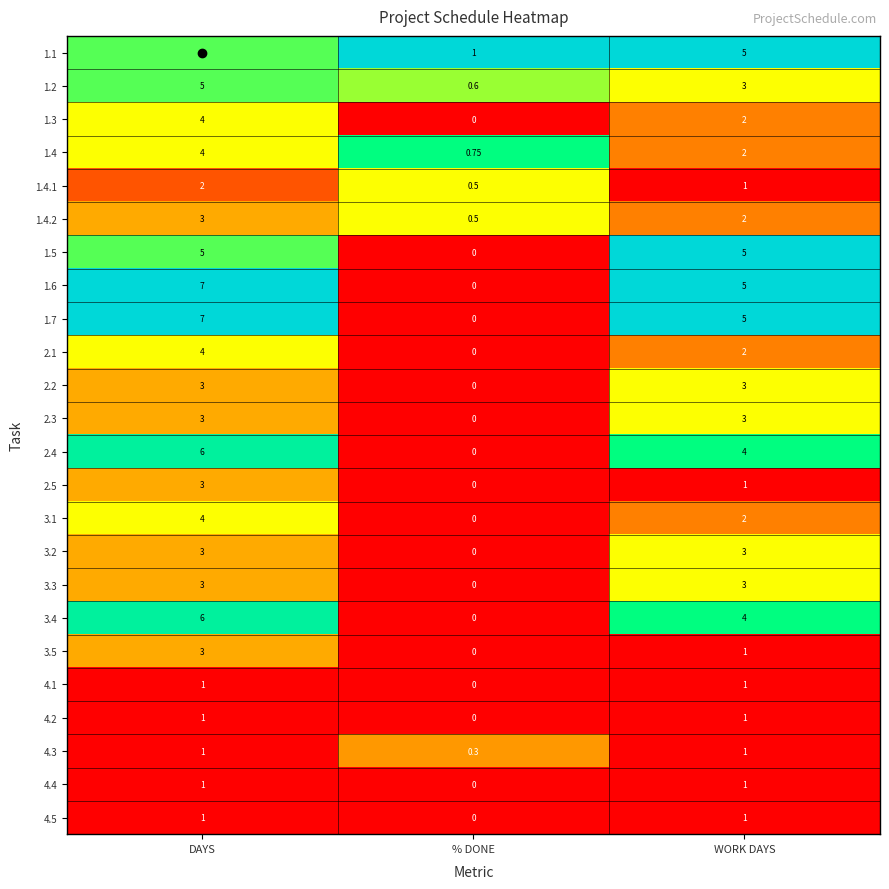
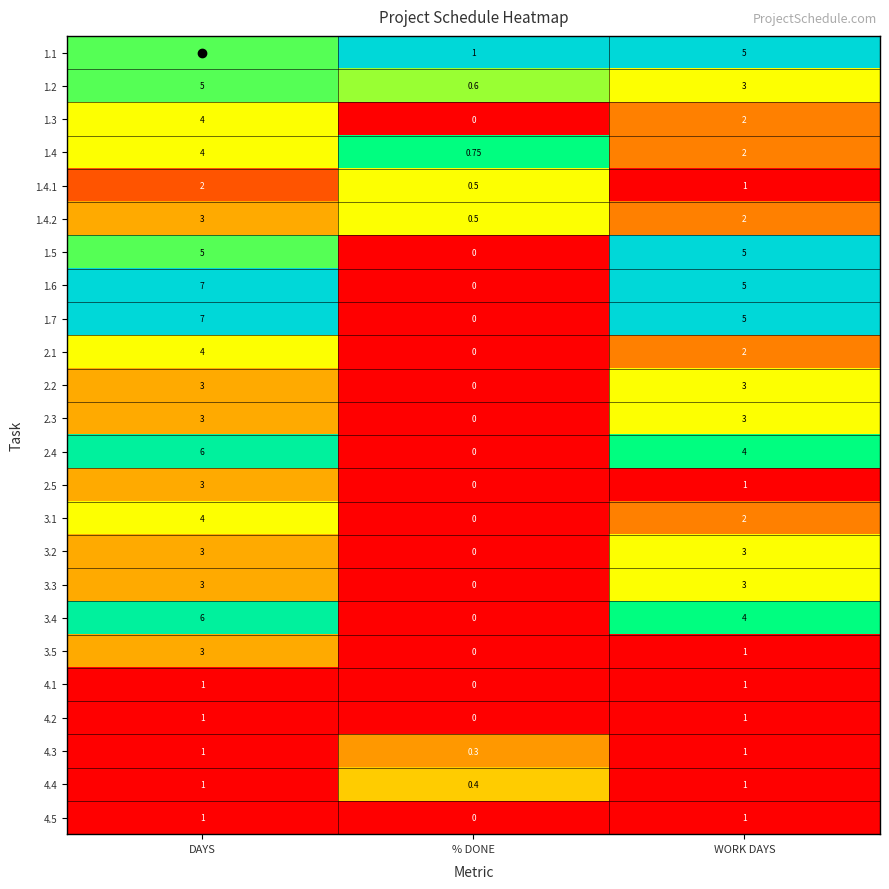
4.4, % DONE: 0 -> 0.4
